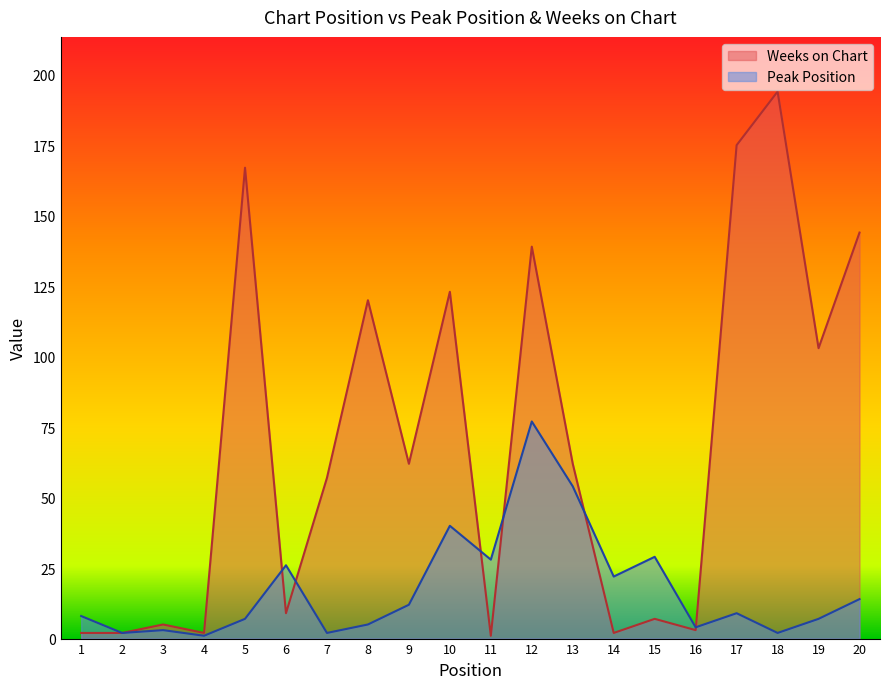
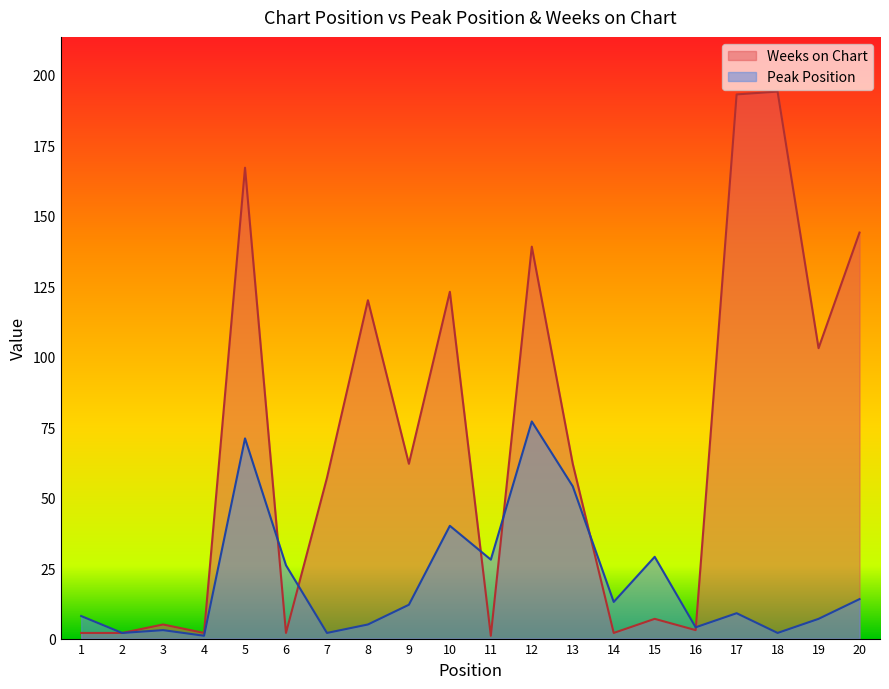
Peak Position, 5: 7 -> 71
Weeks on Chart, 6: 9 -> 2
Peak Position, 14: 22 -> 13
Weeks on Chart, 17: 175 -> 193
